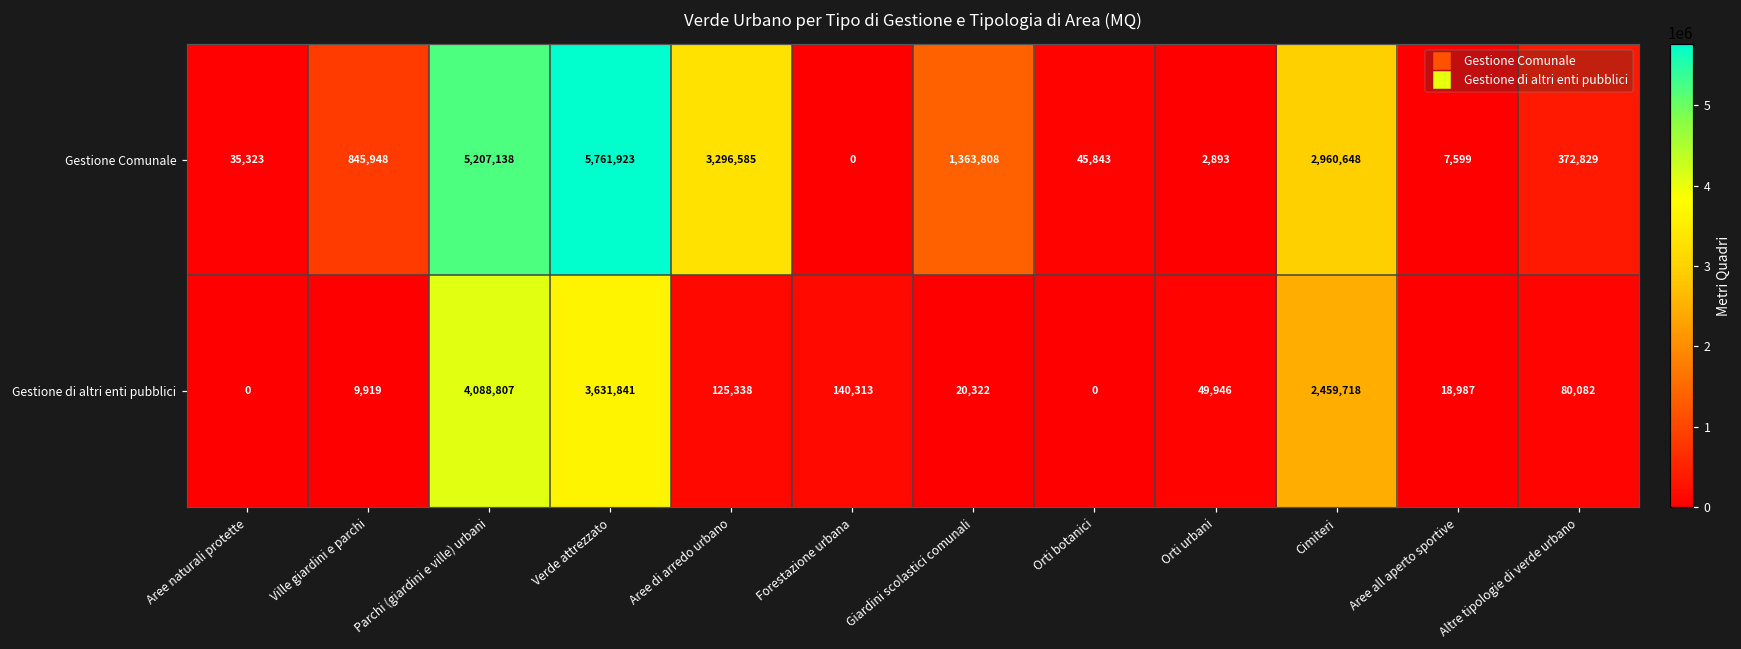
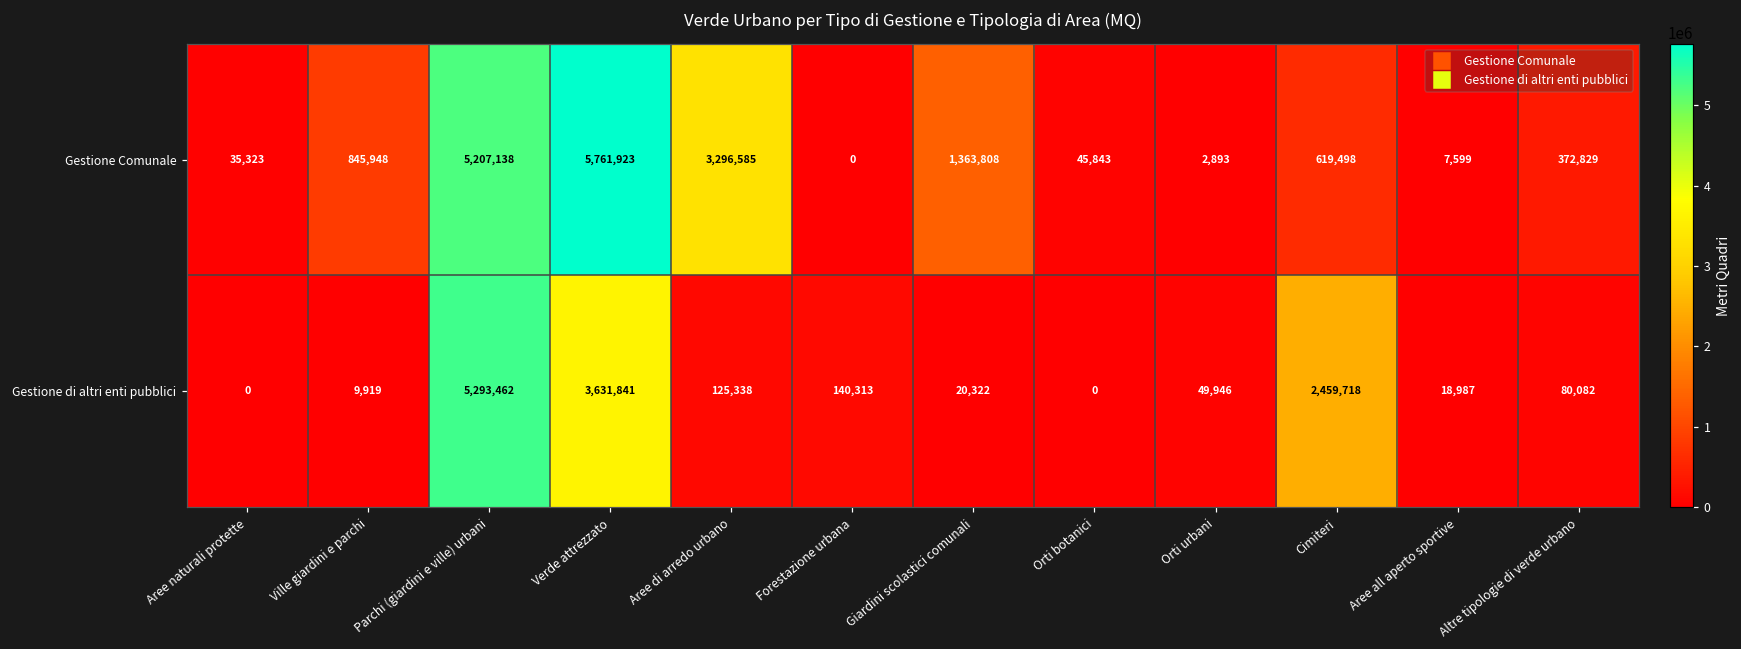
Gestione Comunale, Cimiteri: 2,960,648 -> 619,498
Gestione di altri enti pubblici, Parchi (giardini e ville) urbani: 4,088,807 -> 5,293,462
